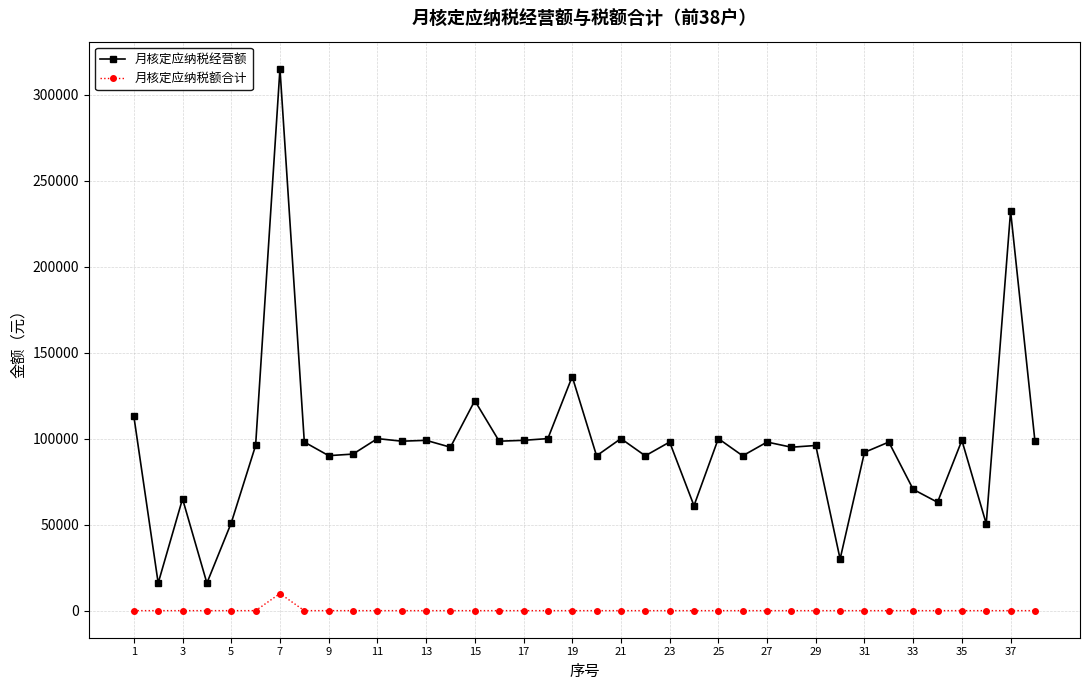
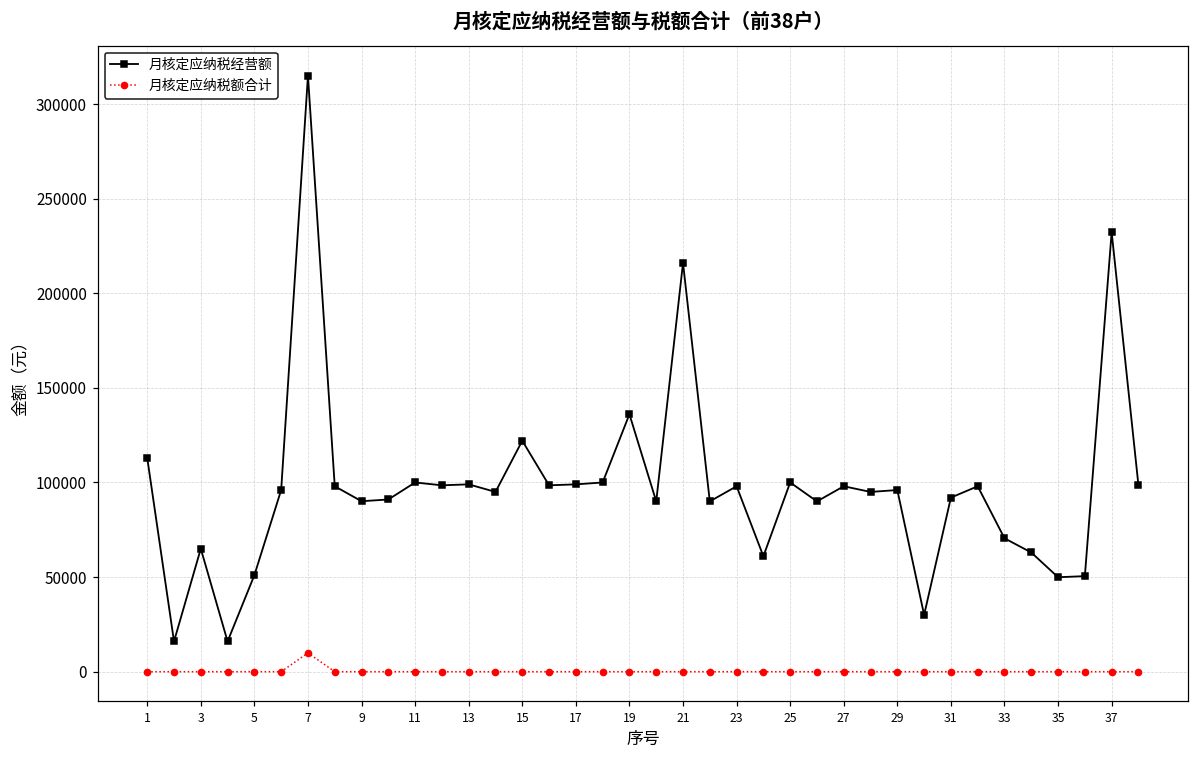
月核定应纳税经营额, 21: 100000 -> 216000
月核定应纳税经营额, 35: 99000 -> 50000
